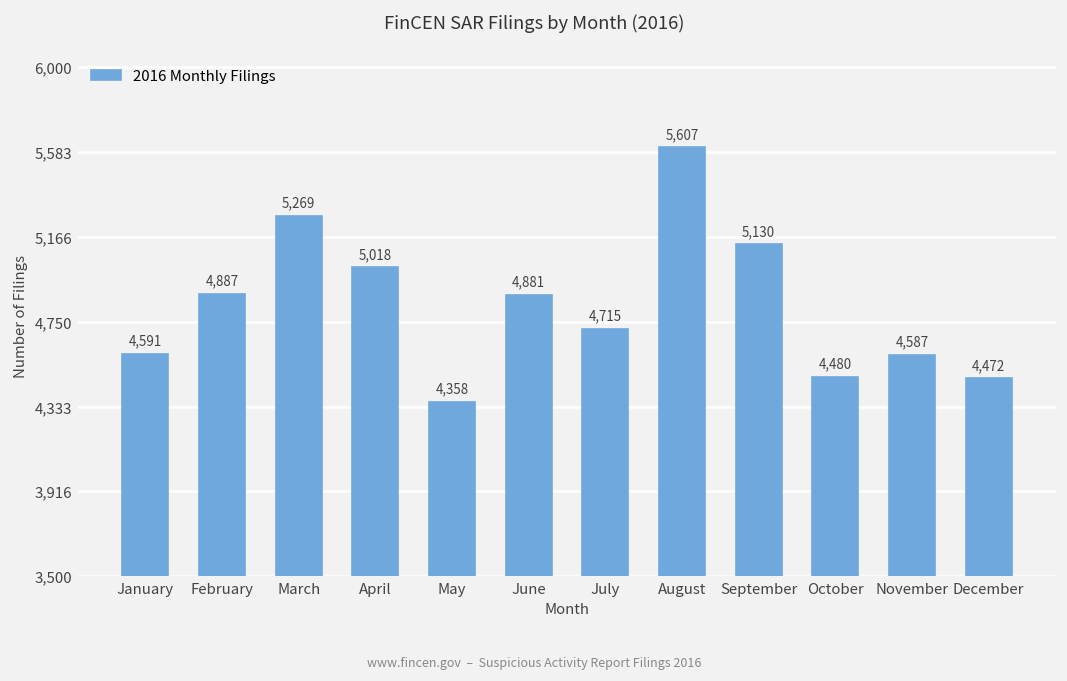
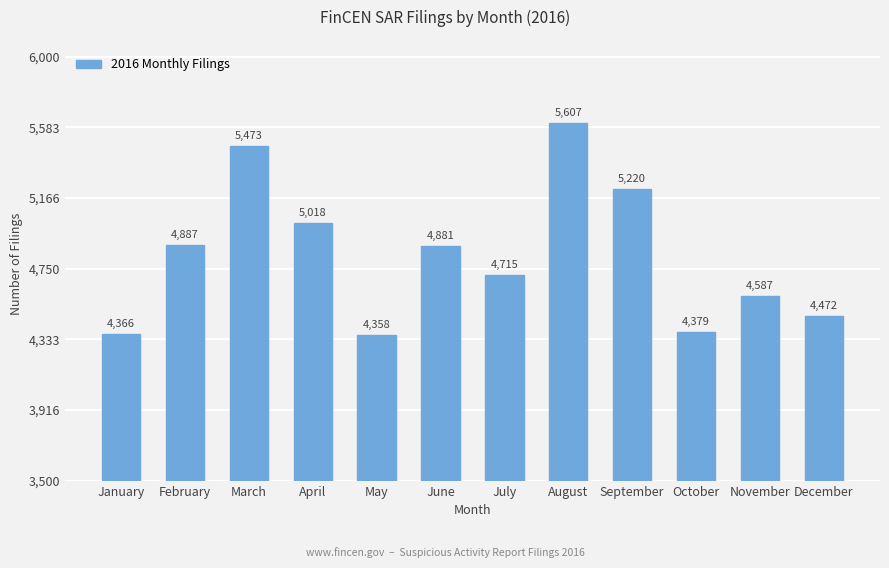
January: 4,591 -> 4,366
March: 5,269 -> 5,473
September: 5,130 -> 5,220
October: 4,480 -> 4,379
